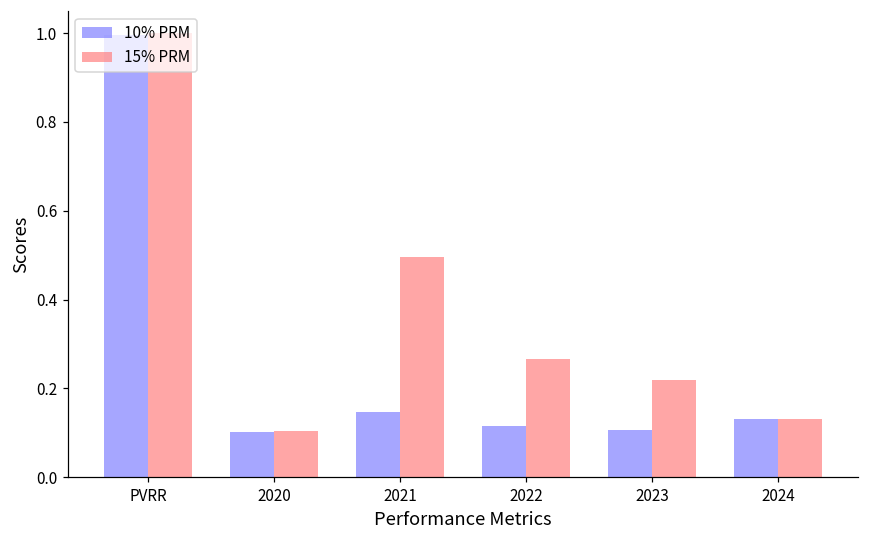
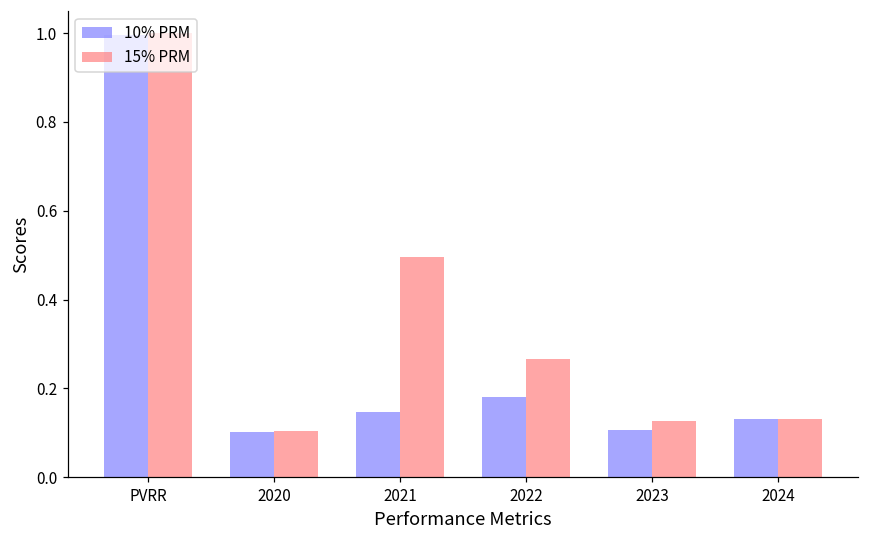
10% PRM, 2022: 0.12 -> 0.18
15% PRM, 2023: 0.22 -> 0.13
